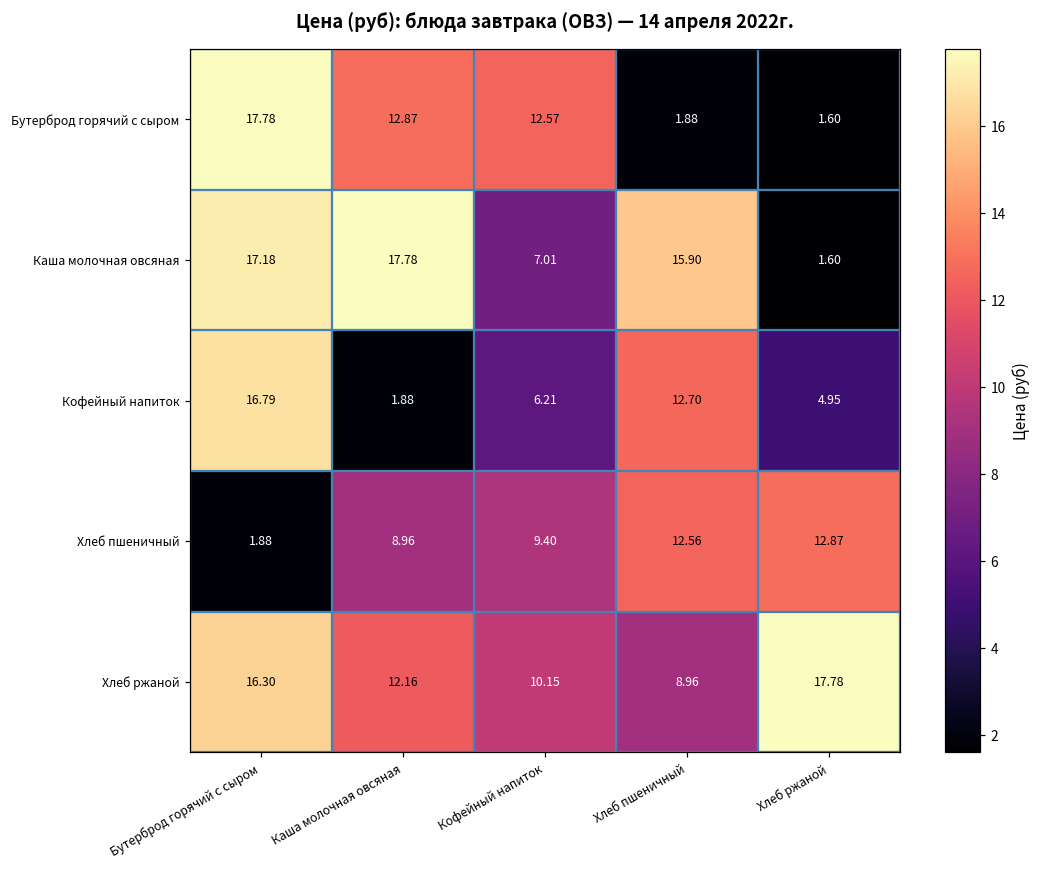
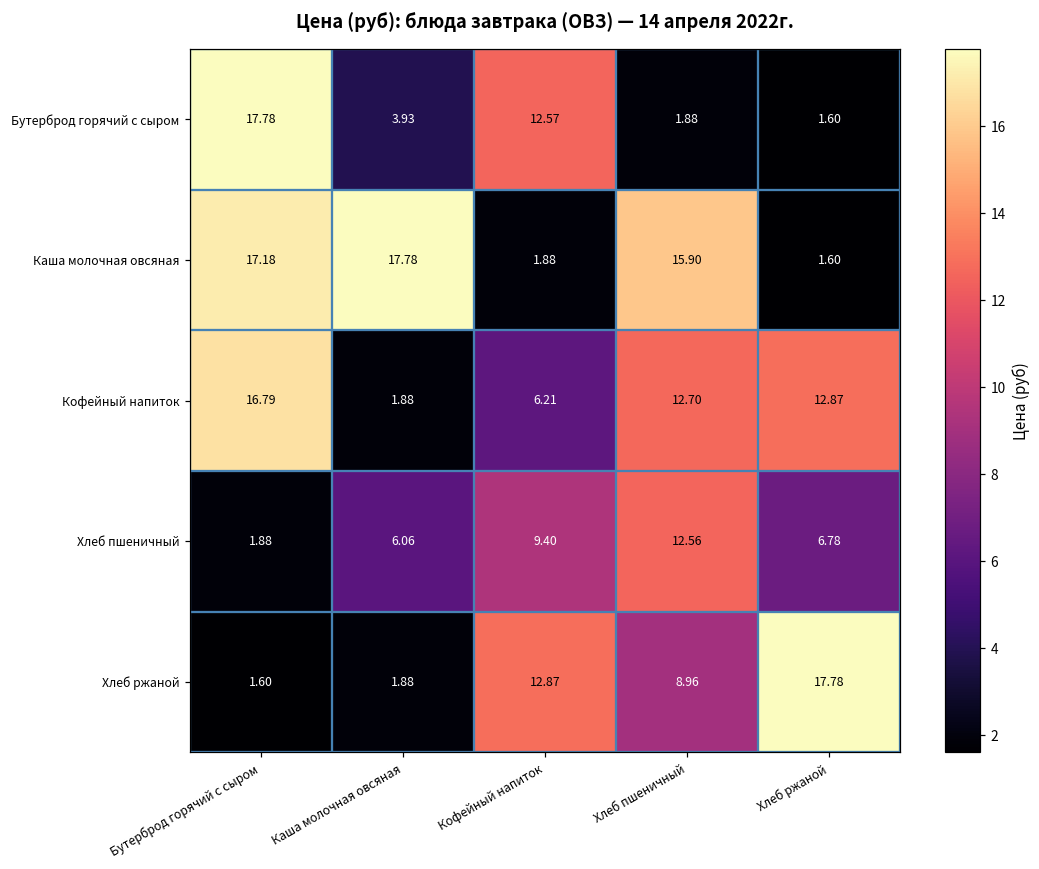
Бутерброд горячий с сыром, Каша молочная овсяная: 12.87 -> 3.93
Каша молочная овсяная, Кофейный напиток: 7.01 -> 1.88
Кофейный напиток, Хлеб ржаной: 4.95 -> 12.87
Хлеб пшеничный, Каша молочная овсяная: 8.96 -> 6.06
Хлеб пшеничный, Хлеб ржаной: 12.87 -> 6.78
Хлеб ржаной, Бутерброд горячий с сыром: 16.30 -> 1.60
Хлеб ржаной, Каша молочная овсяная: 12.16 -> 1.88
Хлеб ржаной, Кофейный напиток: 10.15 -> 12.87
